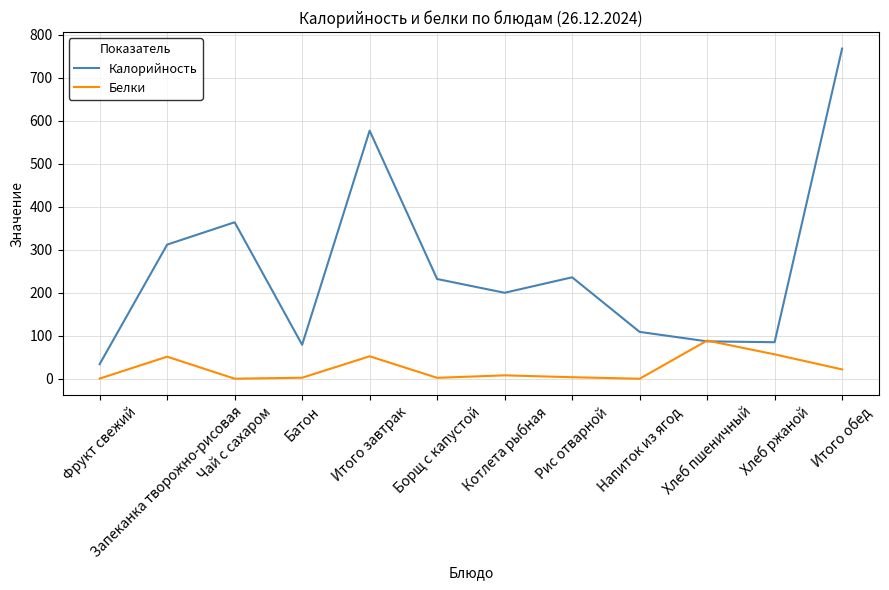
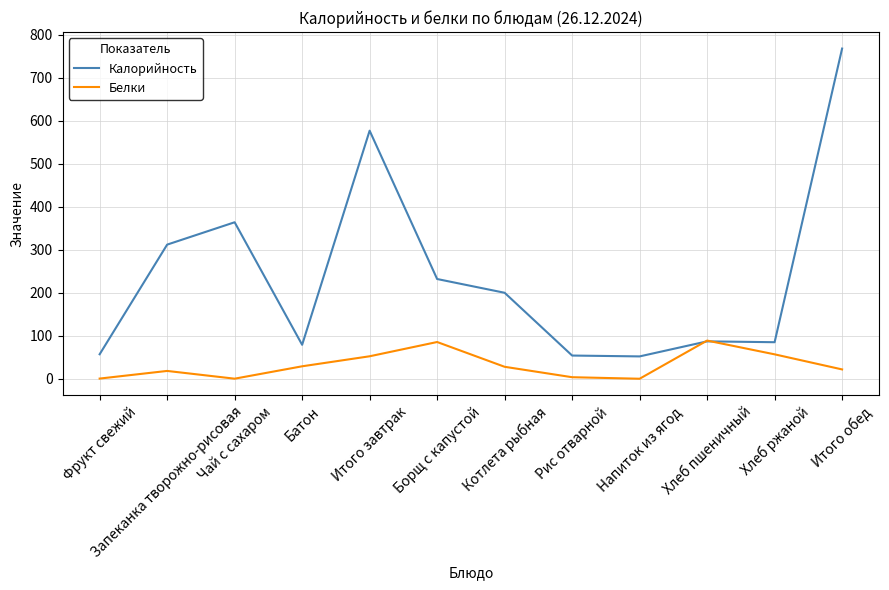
Калорийность, Фрукт свежий: 30 -> 60
Белки, Запеканка творожно-рисовая: 50 -> 20
Белки, Батон: 0 -> 30
Белки, Борщ с капустой: 0 -> 90
Белки, Котлета рыбная: 10 -> 30
Калорийность, Рис отварной: 240 -> 50
Калорийность, Напиток из ягод: 110 -> 50
